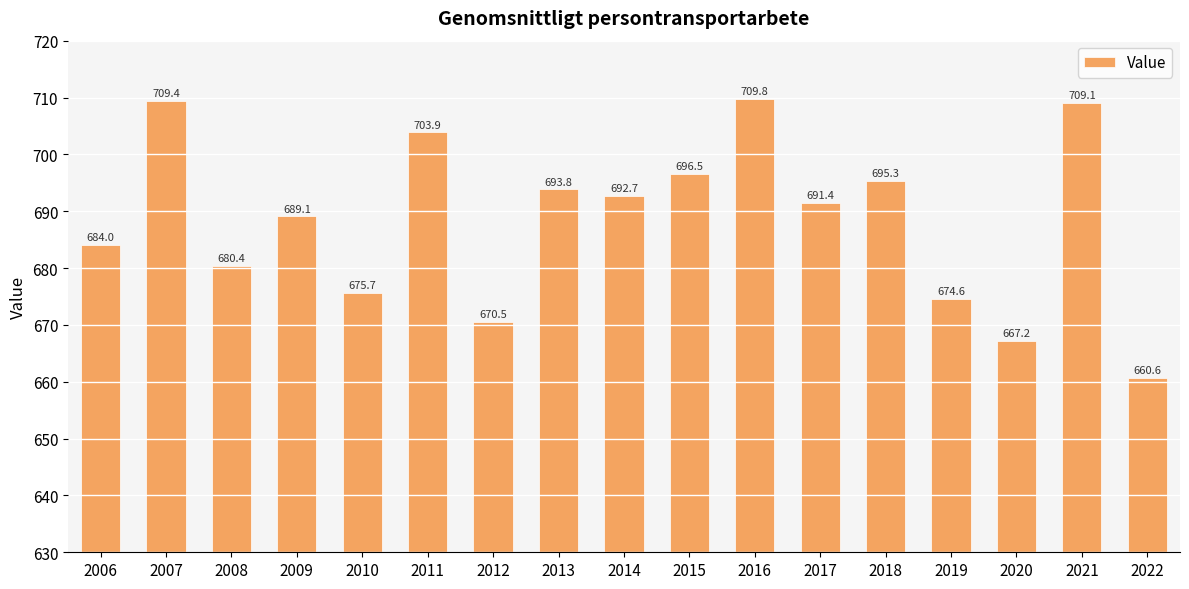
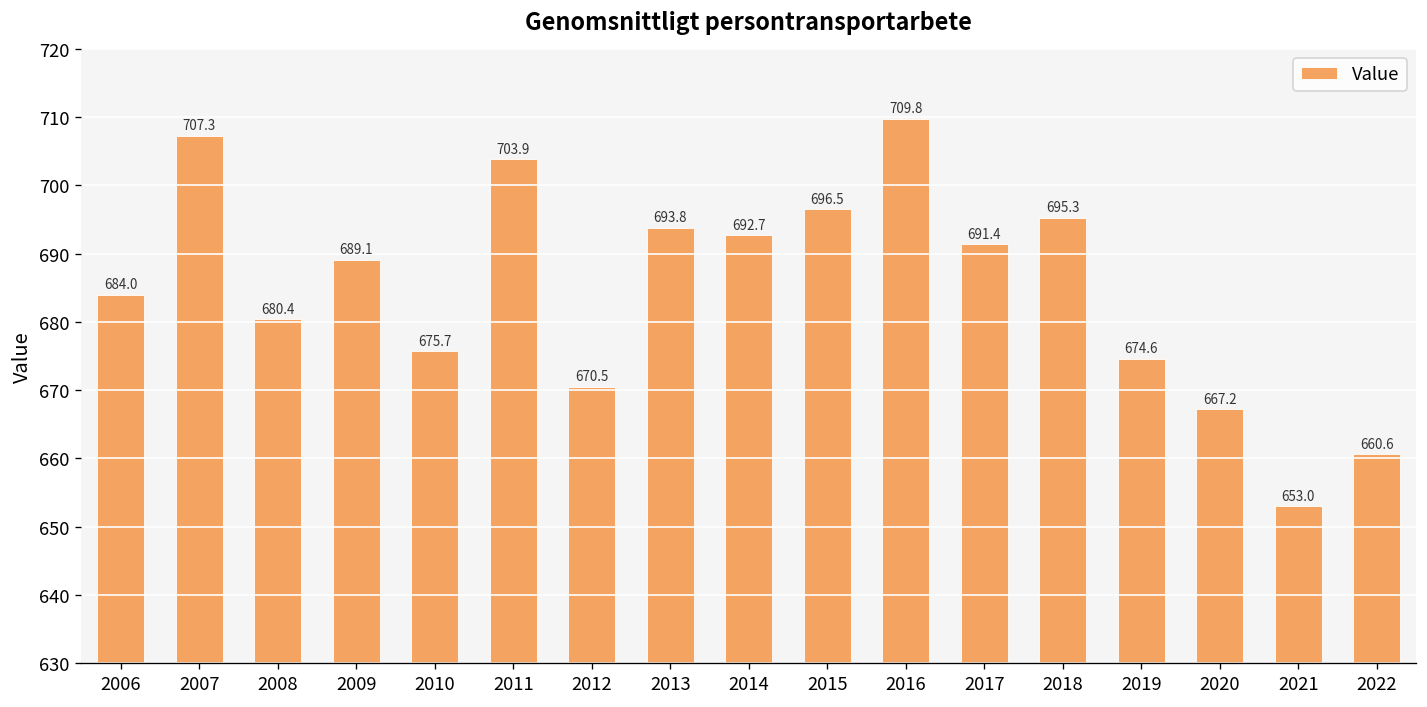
2007: 709.4 -> 707.3
2021: 709.1 -> 653.0
